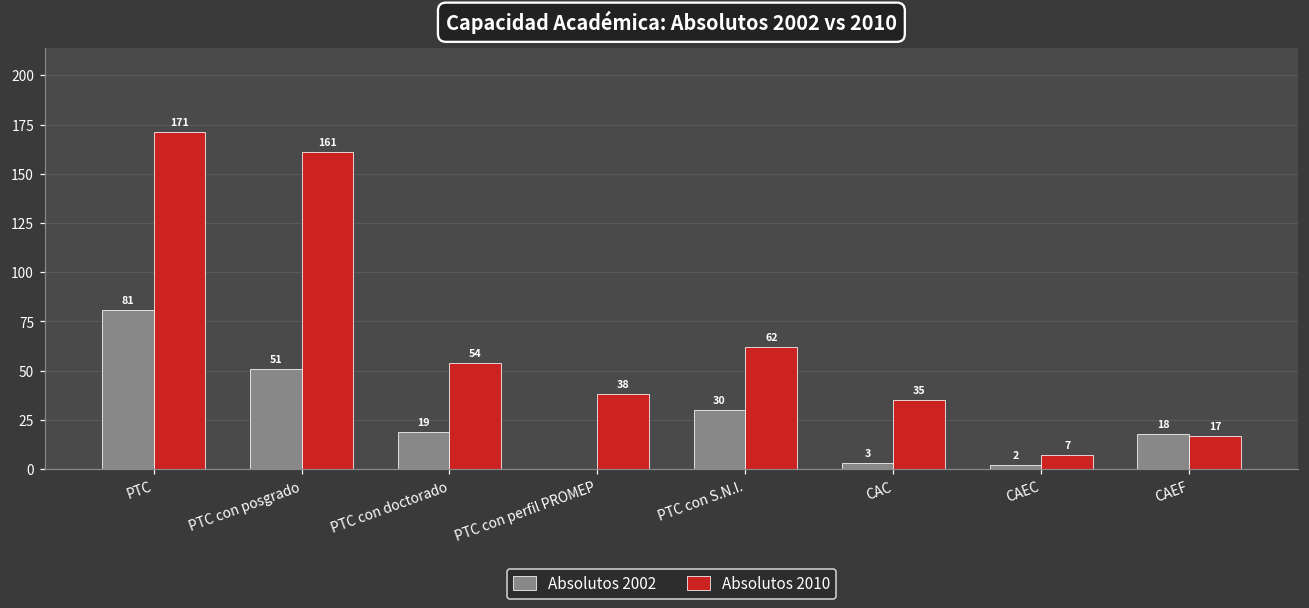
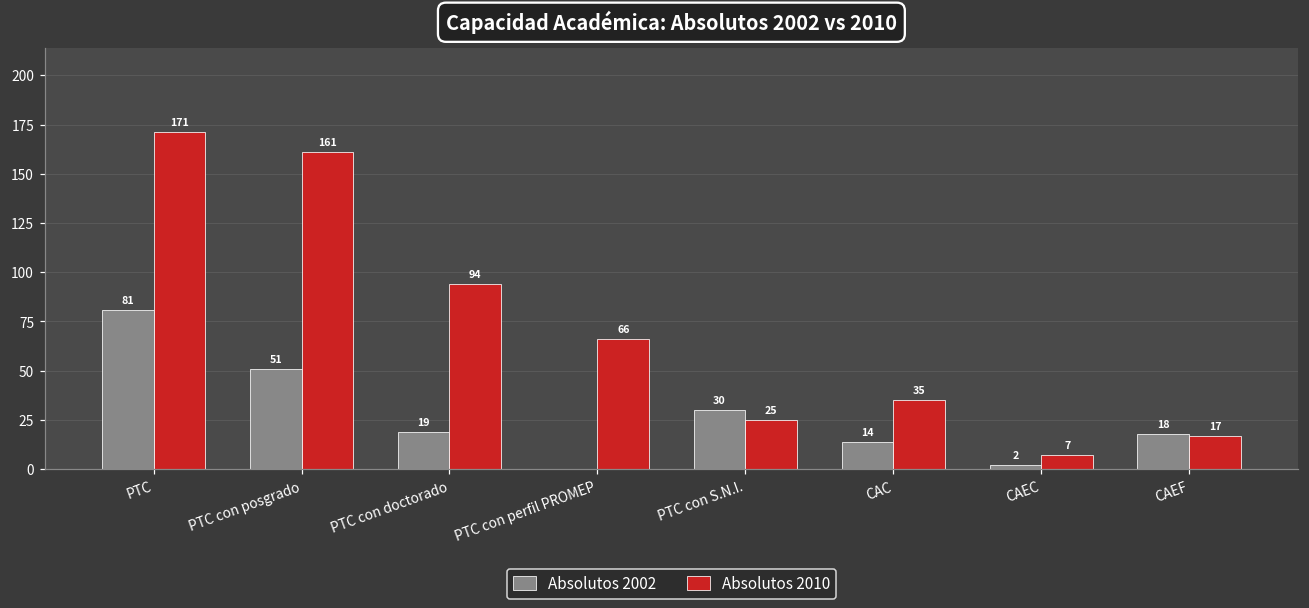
Absolutos 2010, PTC con doctorado: 54 -> 94
Absolutos 2010, PTC con perfil PROMEP: 38 -> 66
Absolutos 2010, PTC con S.N.I.: 62 -> 25
Absolutos 2002, CAC: 3 -> 14
